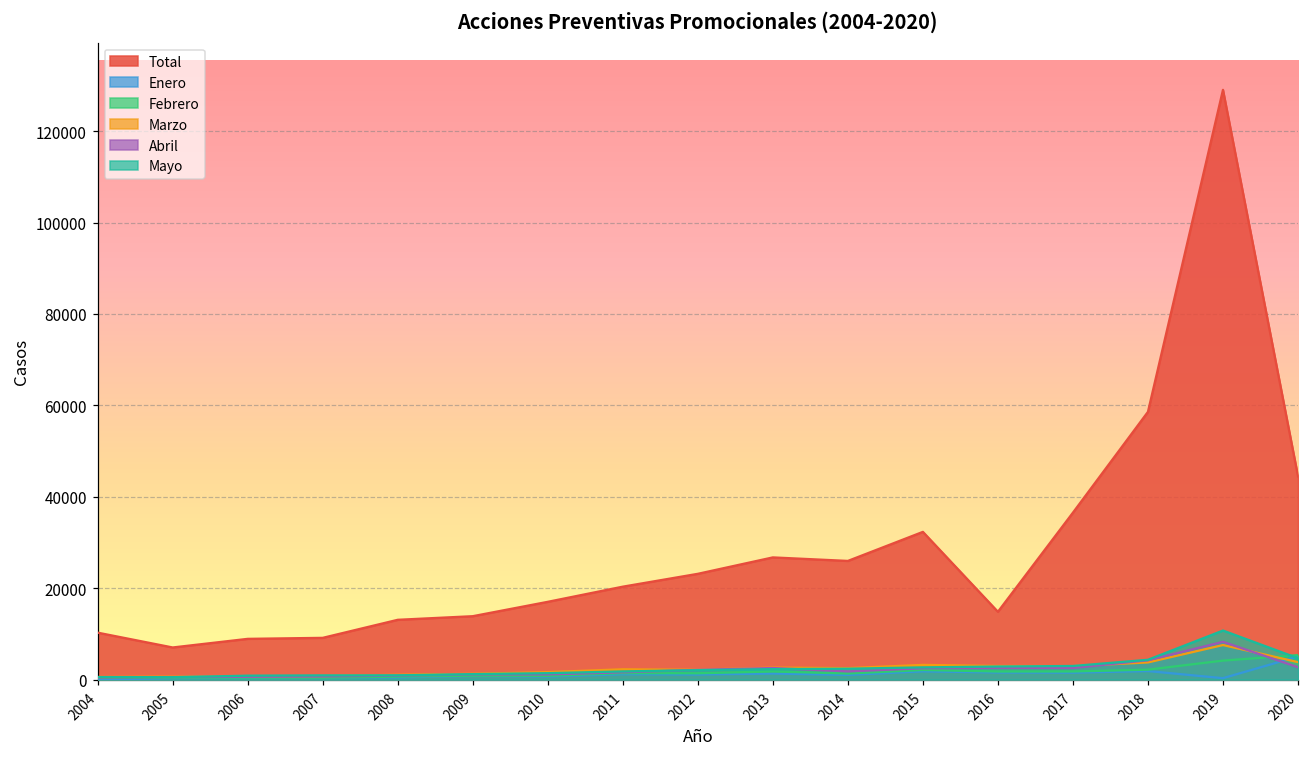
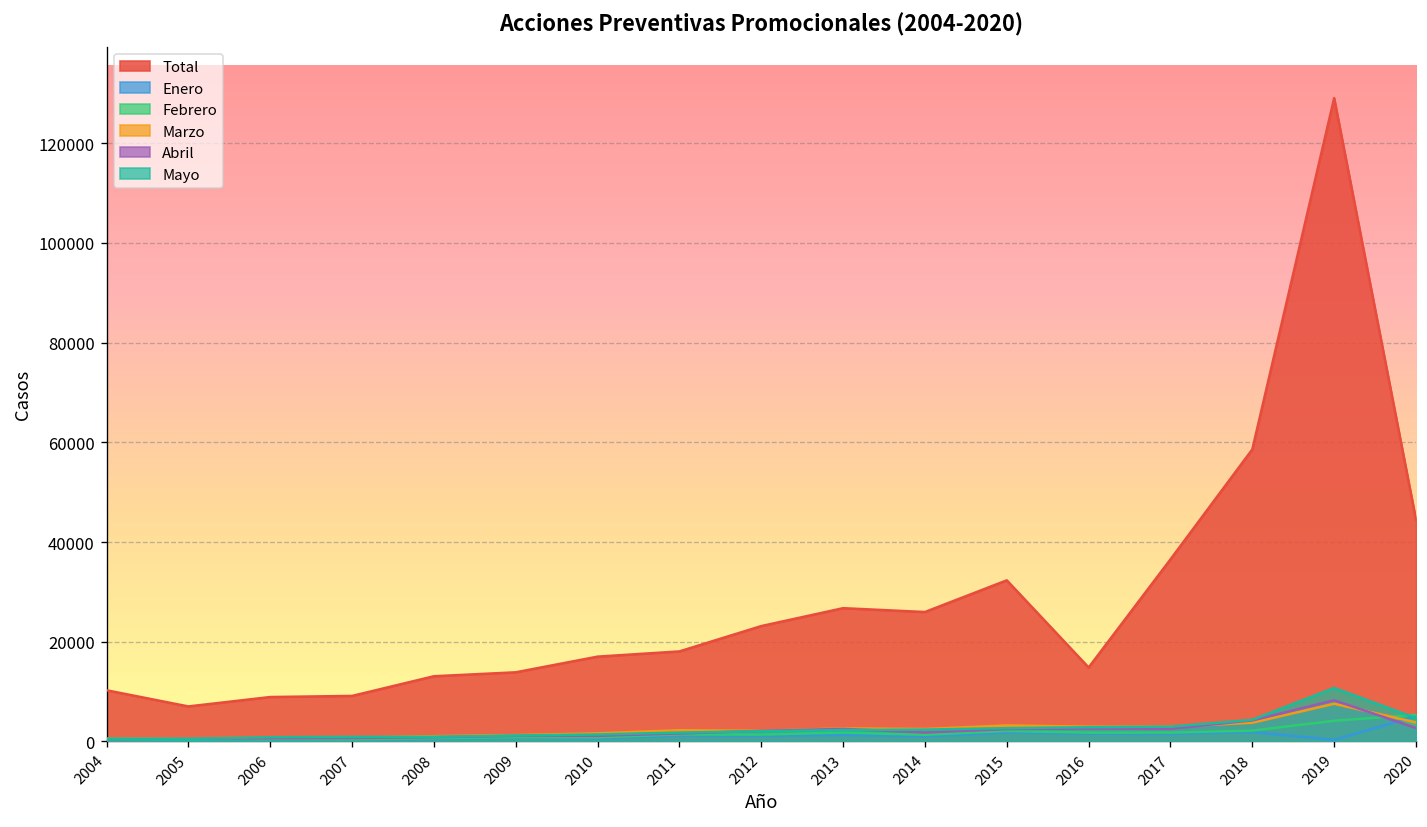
Total, 2011: 20000 -> 18000
